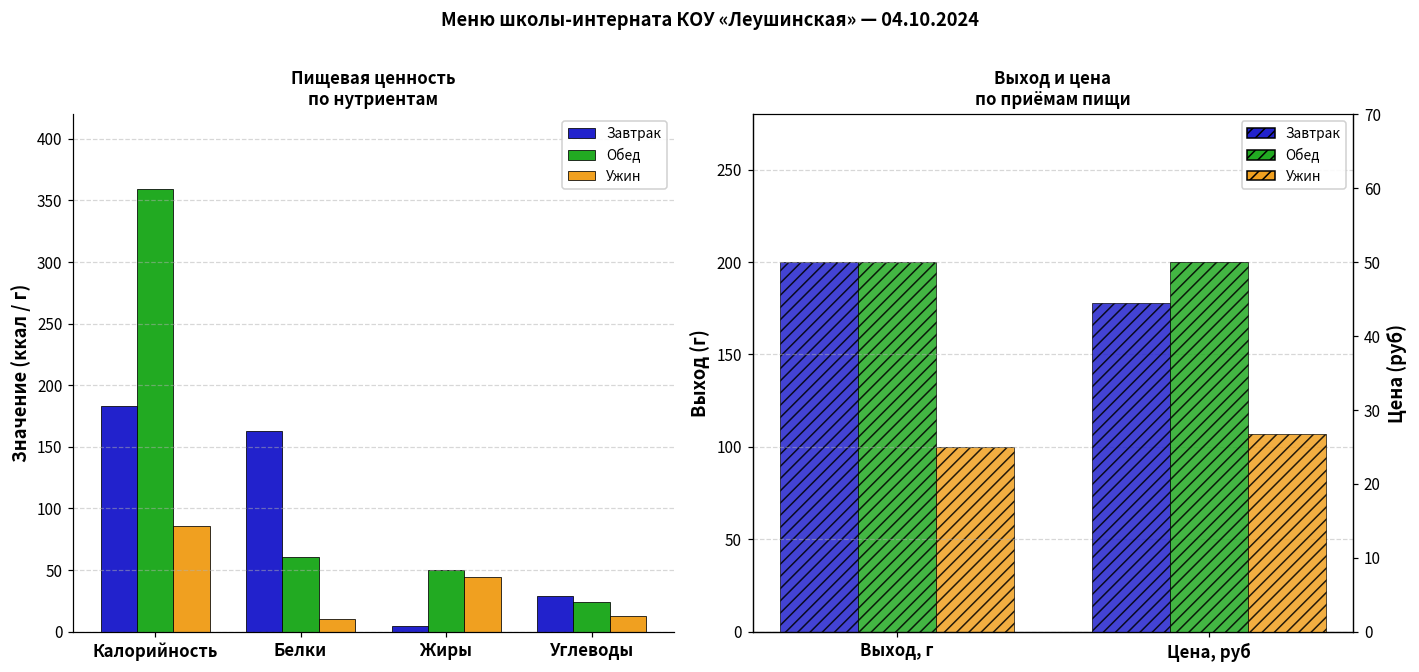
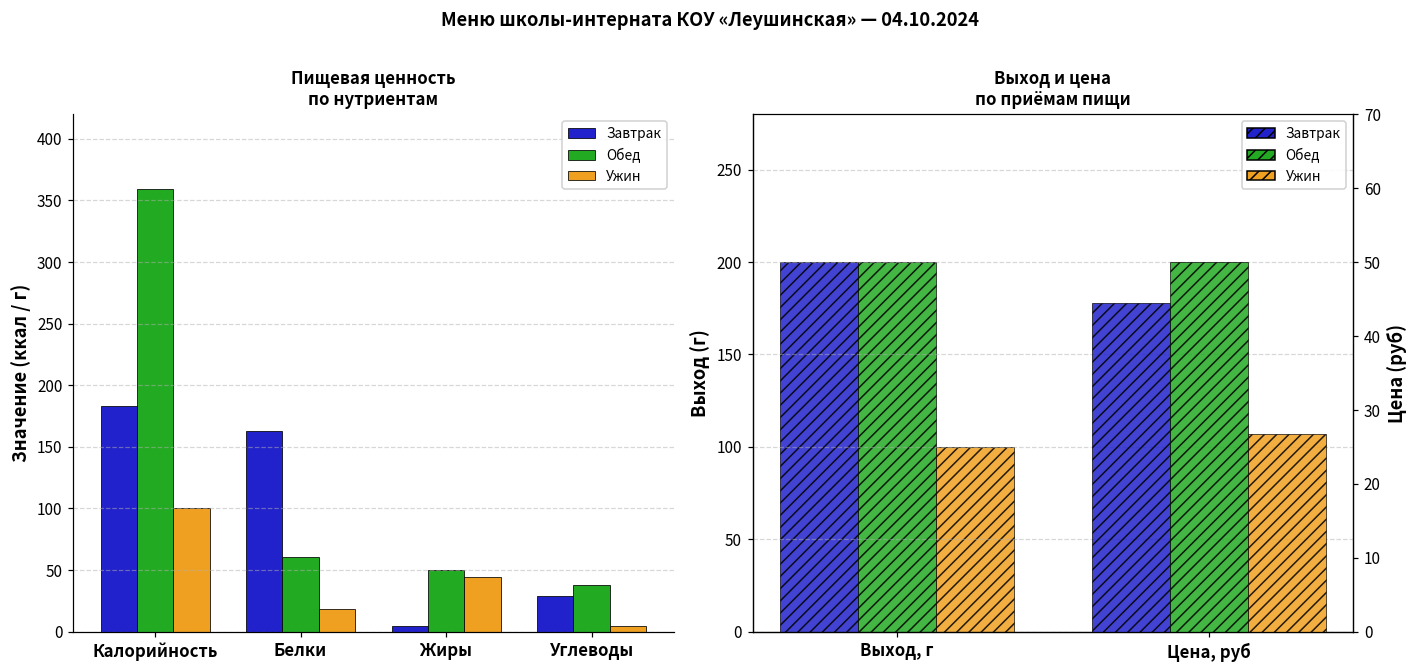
Пищевая ценность по нутриентам, Ужин, Калорийность: 86 -> 100
Пищевая ценность по нутриентам, Ужин, Белки: 10 -> 18
Пищевая ценность по нутриентам, Обед, Углеводы: 24 -> 38
Пищевая ценность по нутриентам, Ужин, Углеводы: 13 -> 5
